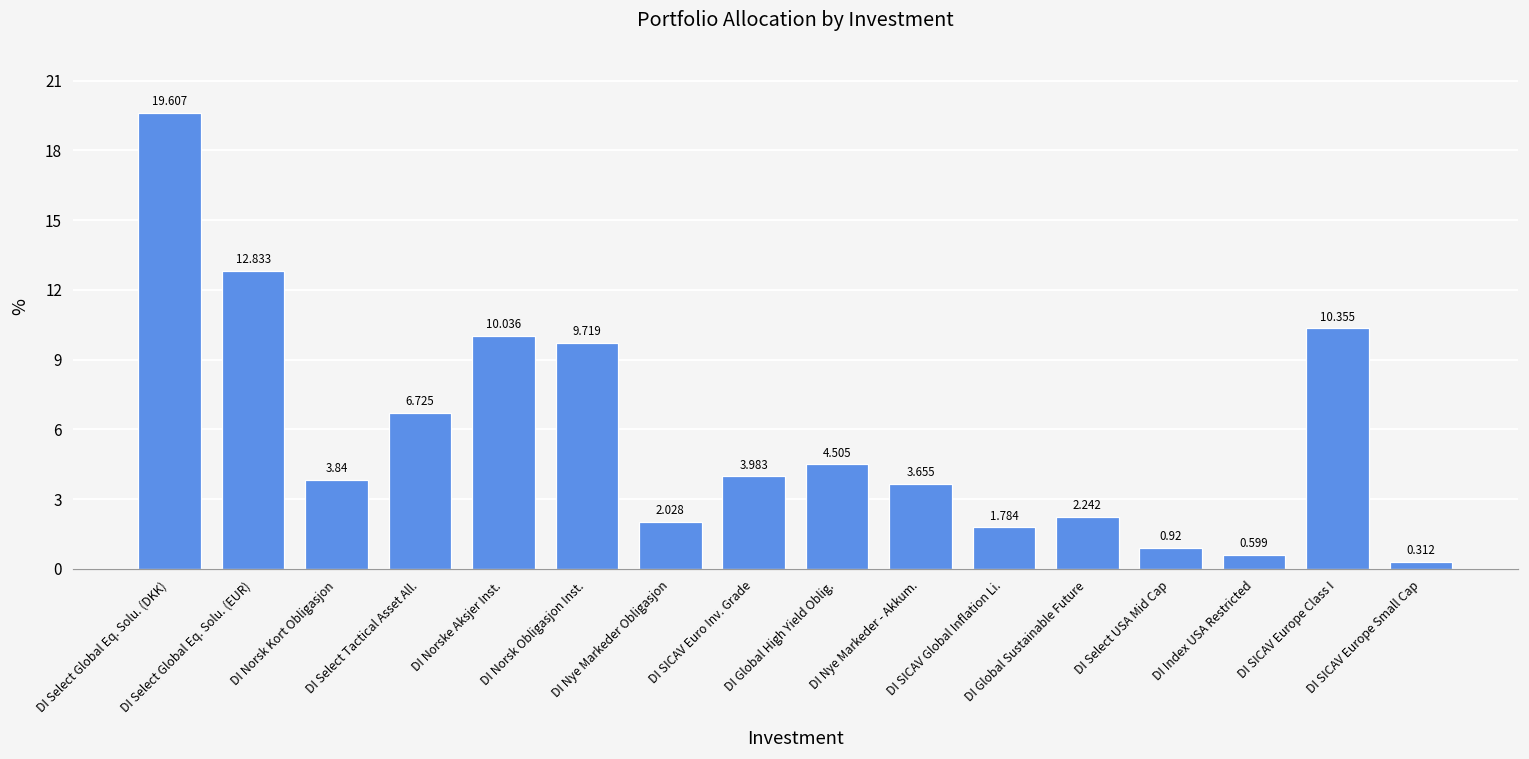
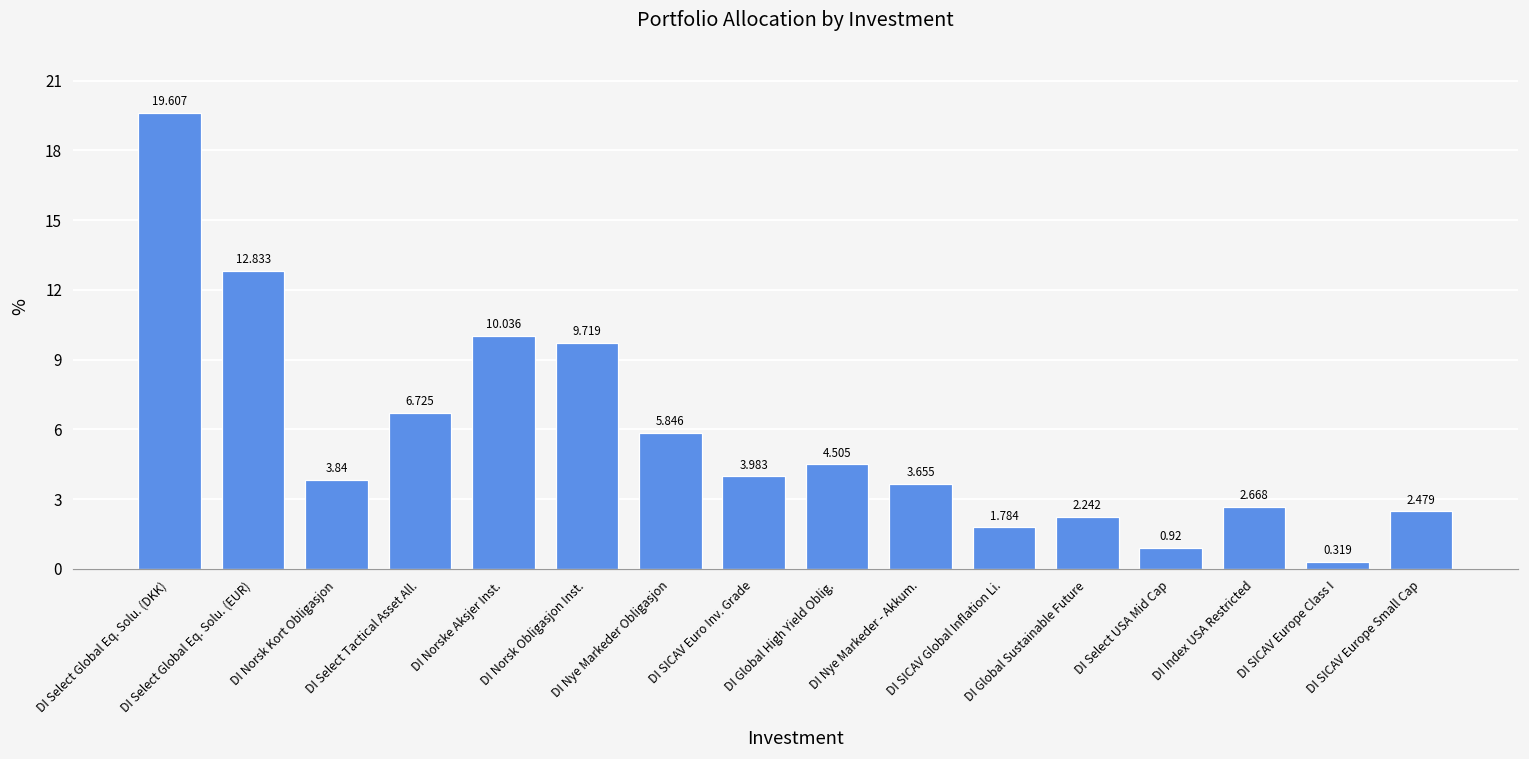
DI Nye Markeder Obligasjon: 2.028 -> 5.846
DI Index USA Restricted: 0.599 -> 2.668
DI SICAV Europe Class I: 10.355 -> 0.319
DI SICAV Europe Small Cap: 0.312 -> 2.479
